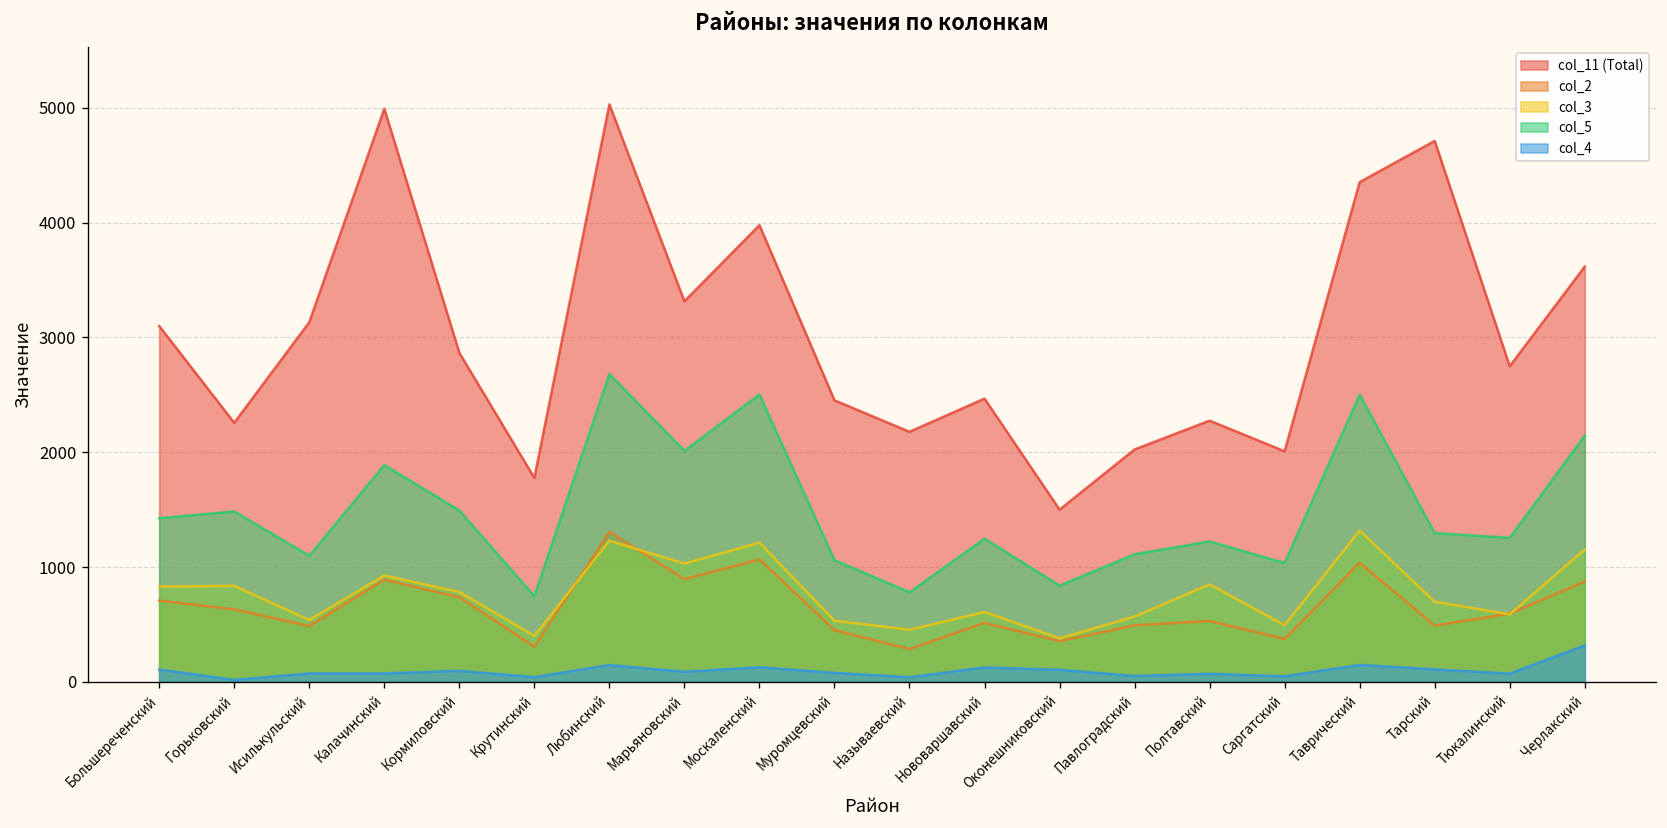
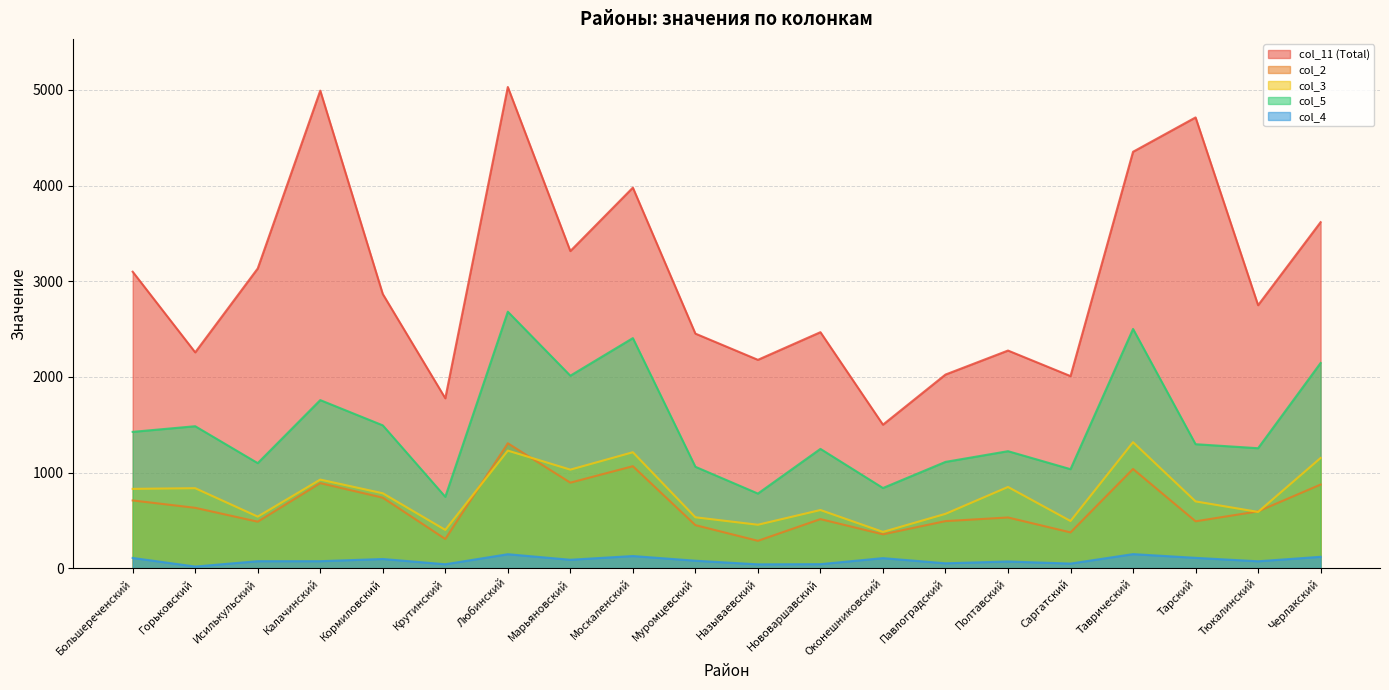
col_5, Калачинский: 1900 -> 1800
col_5, Москаленский: 2500 -> 2400
col_4, Нововаршавский: 100 -> 0
col_4, Черлакский: 300 -> 100
